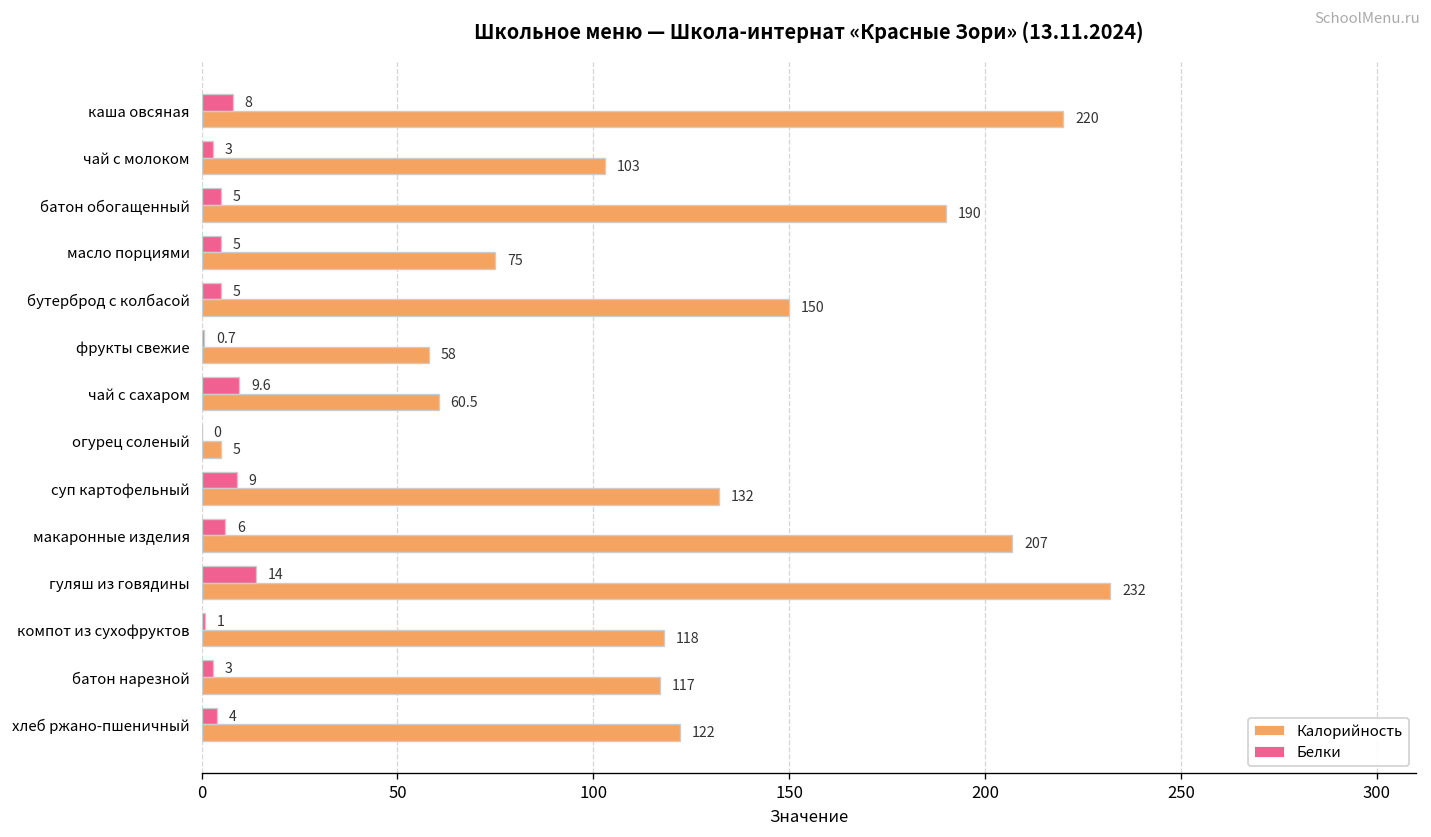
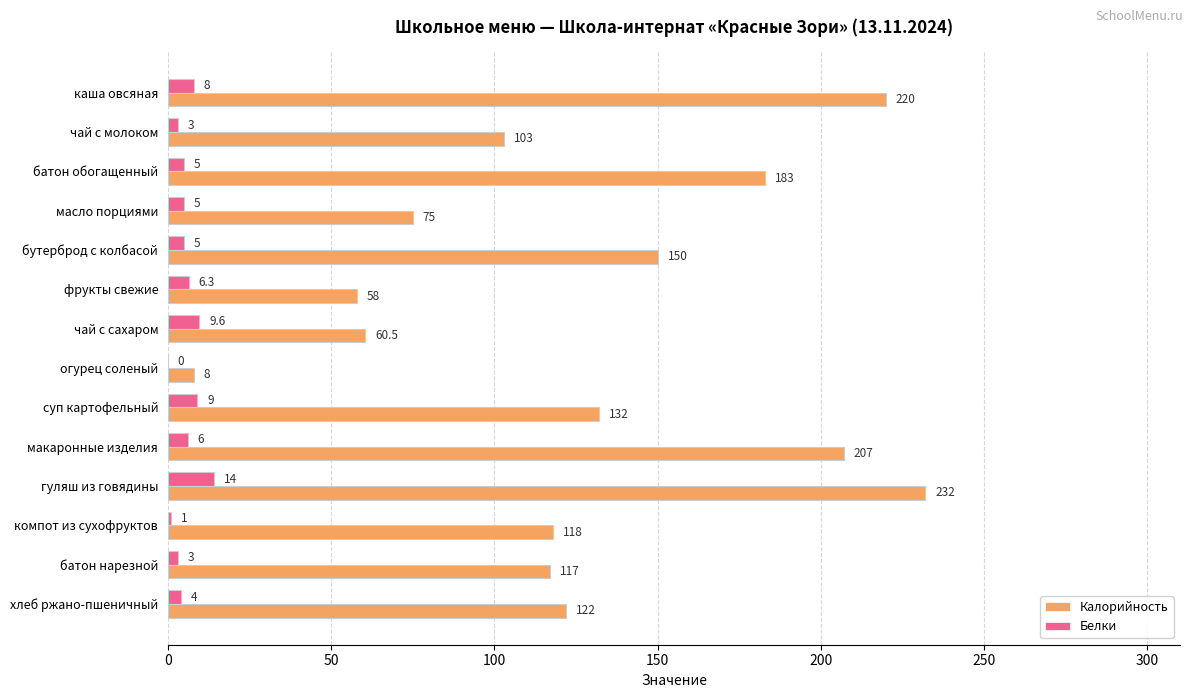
Калорийность, батон обогащенный: 190 -> 183
Белки, фрукты свежие: 0.7 -> 6.3
Калорийность, огурец соленый: 5 -> 8
